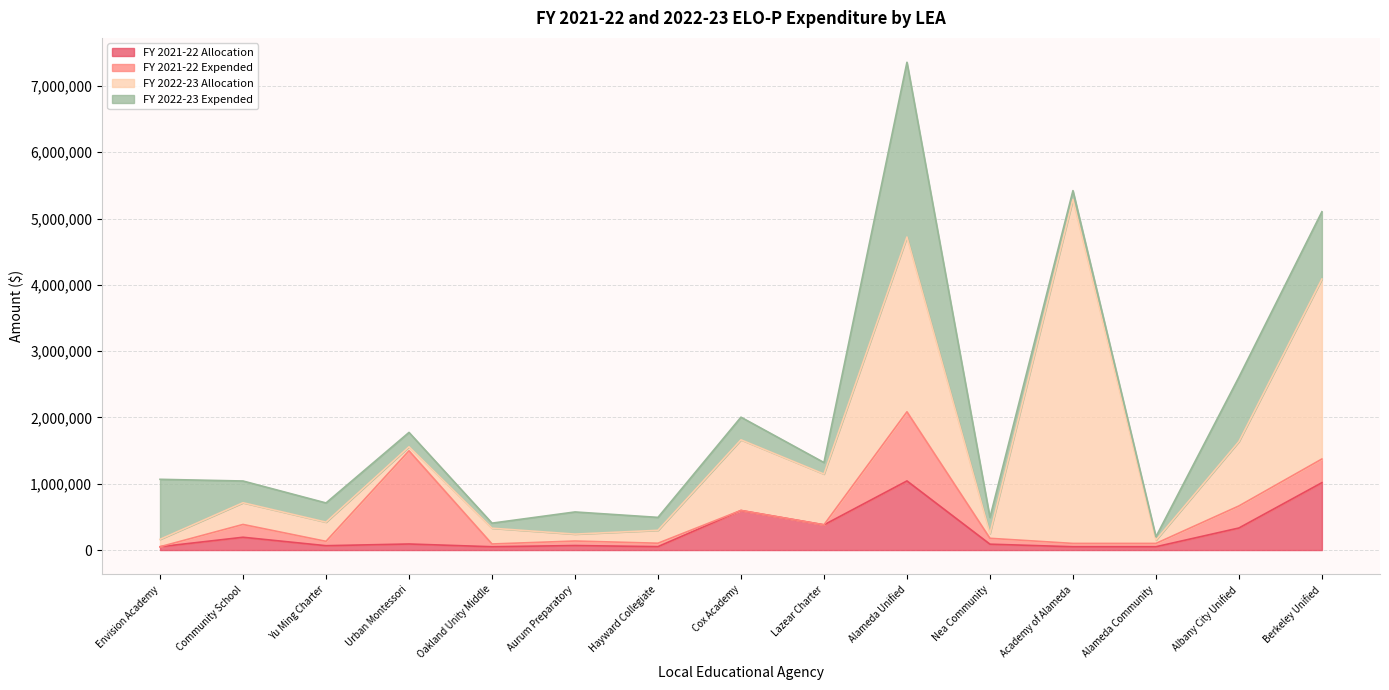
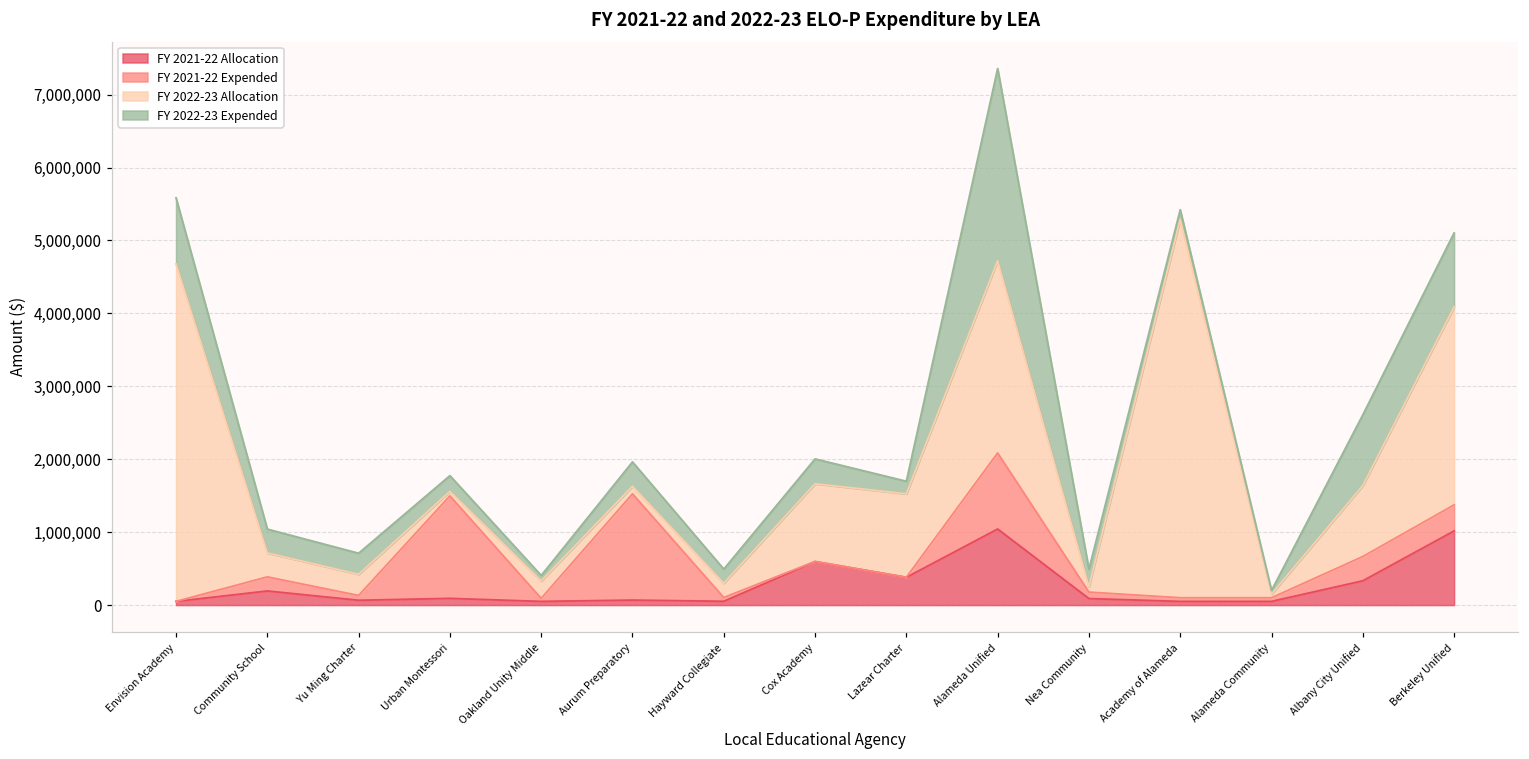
FY 2022-23 Allocation, Envision Academy: 100,000 -> 4,600,000
FY 2021-22 Expended, Aurum Preparatory: 100,000 -> 1,500,000
FY 2022-23 Allocation, Lazear Charter: 800,000 -> 1,100,000
